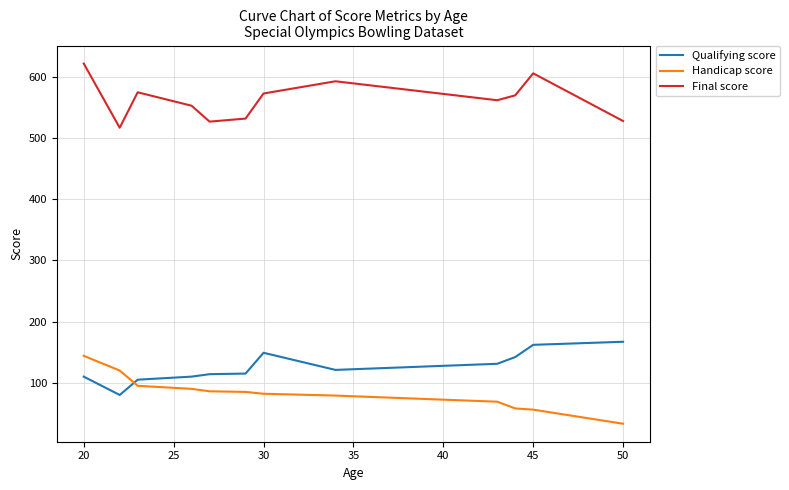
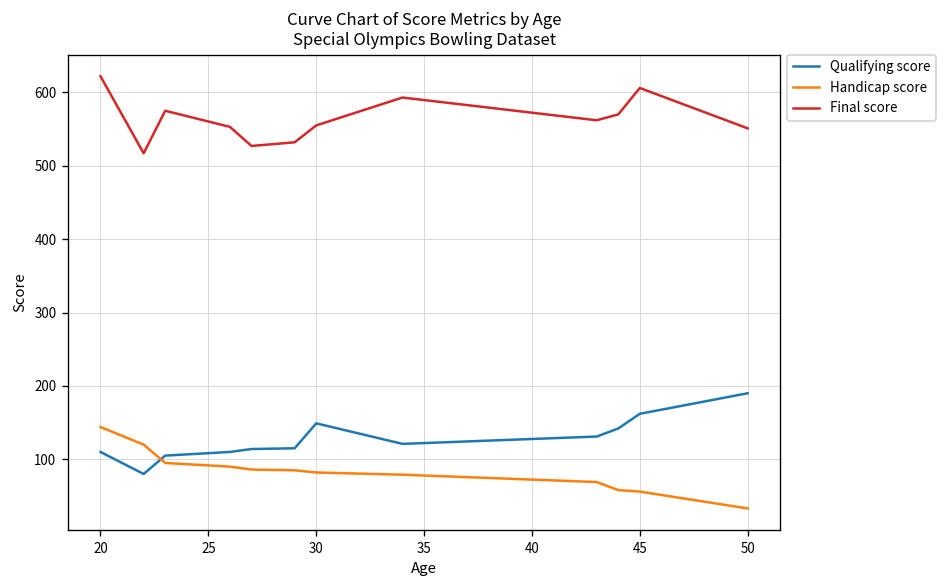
Final score, 30: 570 -> 560
Qualifying score, 50: 170 -> 190
Final score, 50: 530 -> 550
